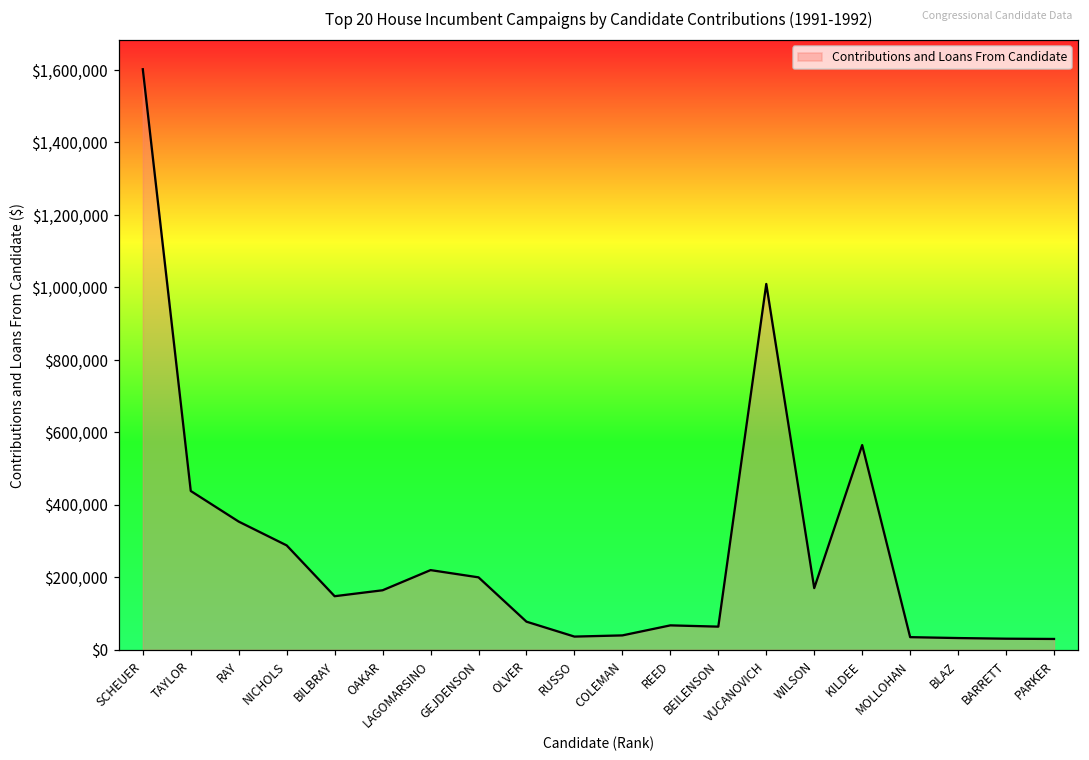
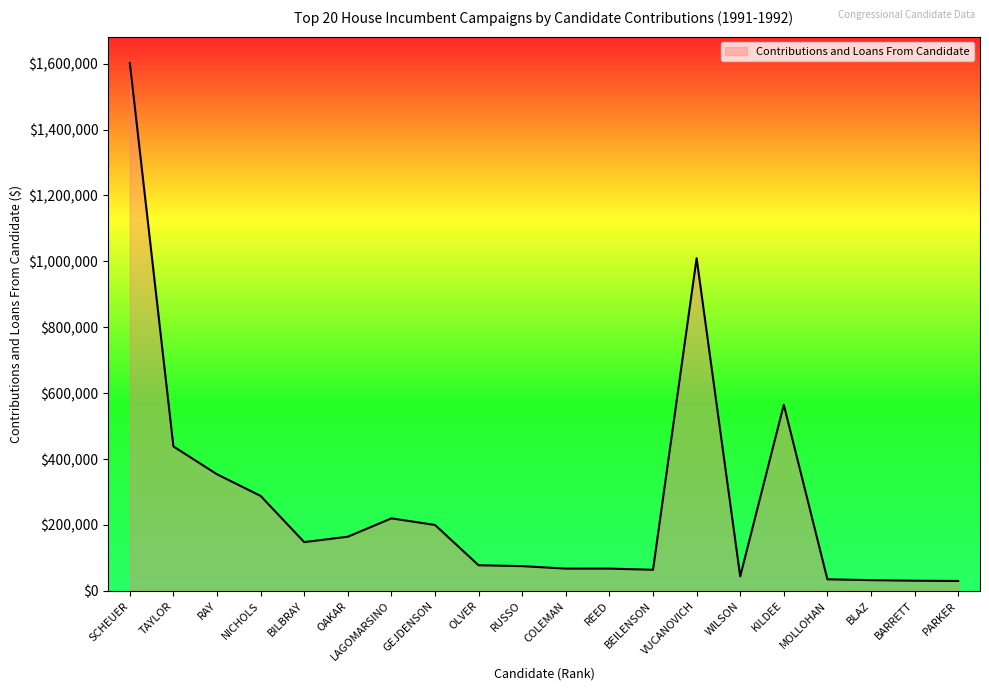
RUSSO: $40,000 -> $80,000
COLEMAN: $40,000 -> $70,000
WILSON: $170,000 -> $40,000
